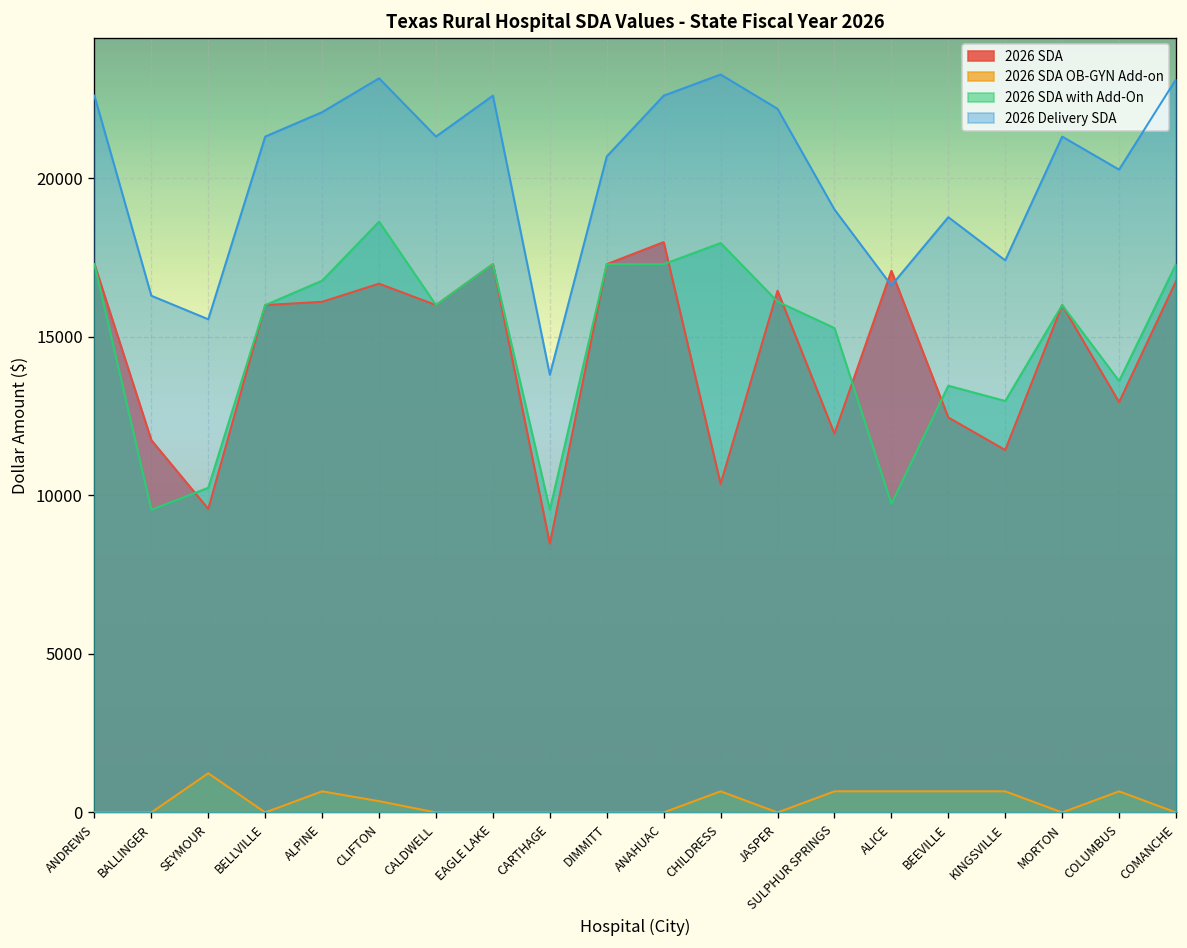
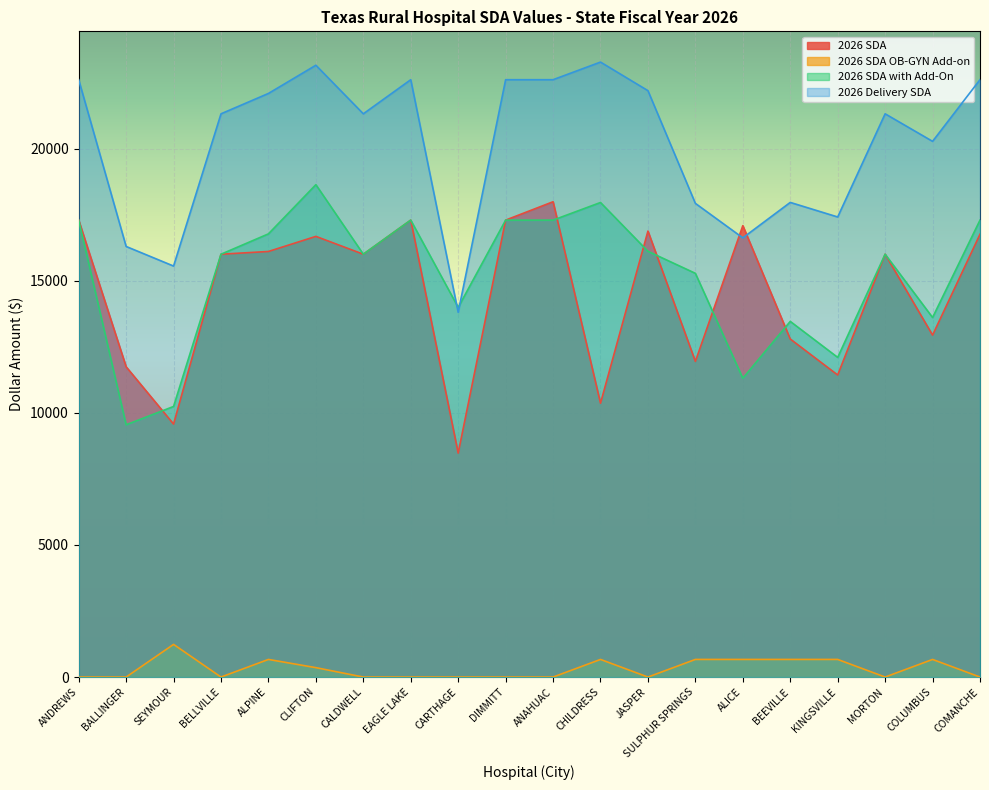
2026 SDA with Add-On, CARTHAGE: 9600 -> 14000
2026 Delivery SDA, DIMMITT: 20700 -> 22600
2026 SDA, JASPER: 16500 -> 16900
2026 Delivery SDA, SULPHUR SPRINGS: 19000 -> 17900
2026 SDA with Add-On, ALICE: 9700 -> 11300
2026 SDA, BEEVILLE: 12500 -> 12800
2026 Delivery SDA, BEEVILLE: 18800 -> 18000
2026 SDA with Add-On, KINGSVILLE: 13000 -> 12100
2026 Delivery SDA, COMANCHE: 23100 -> 22600
